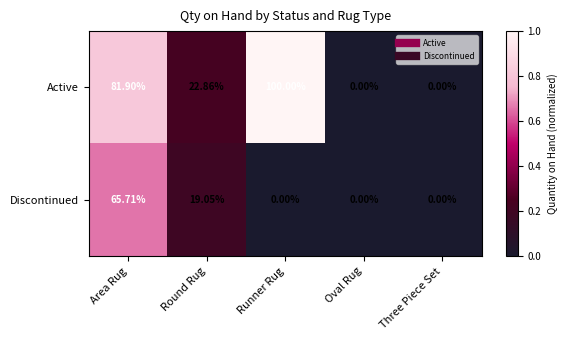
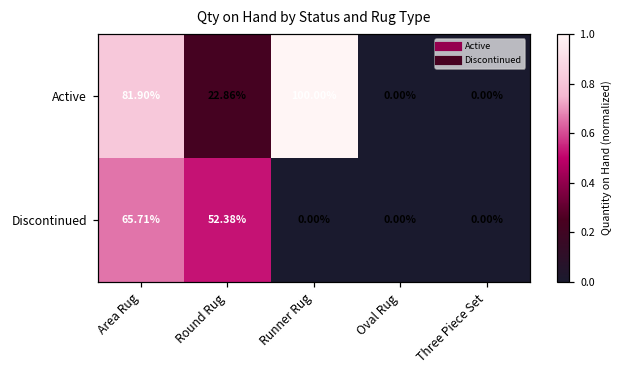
Discontinued, Round Rug: 19.05% -> 52.38%
